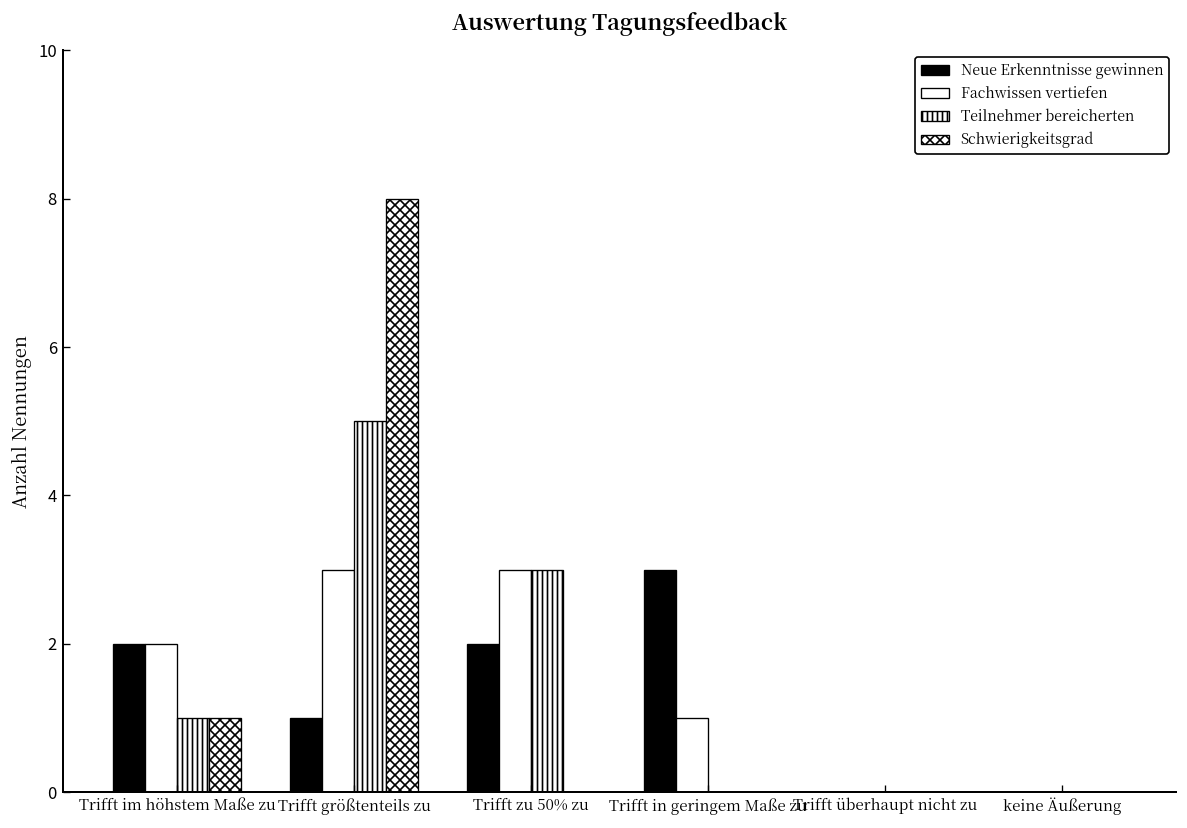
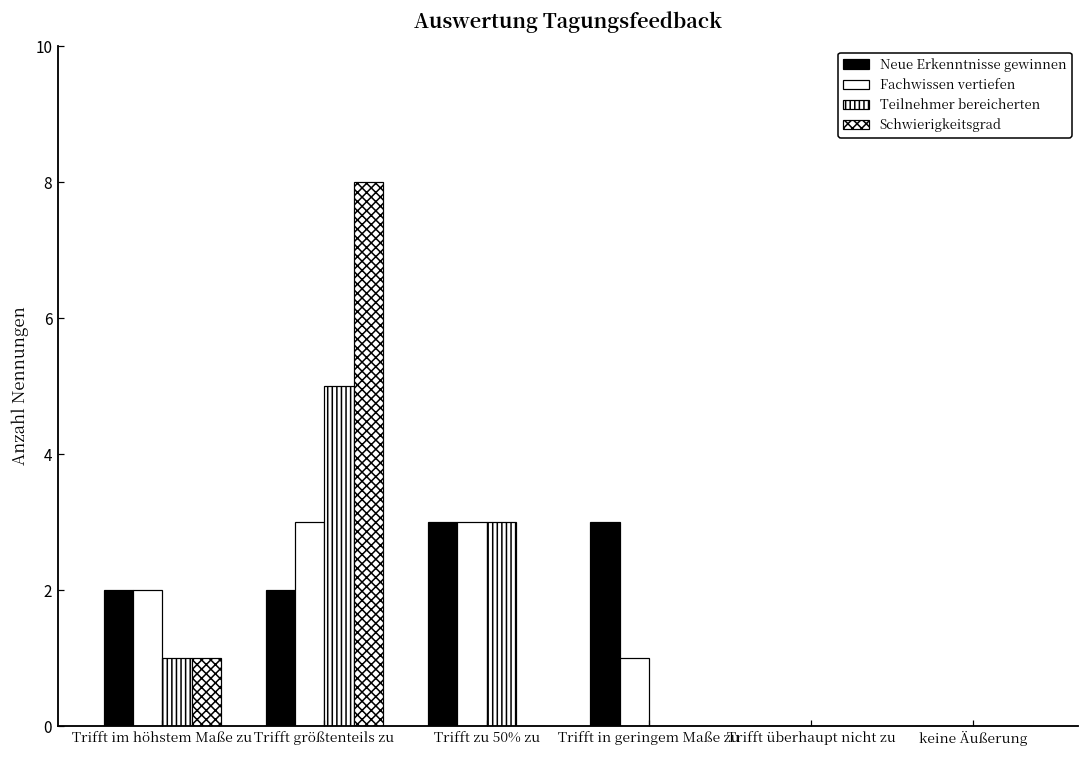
Neue Erkenntnisse gewinnen, Trifft größtenteils zu: 1 -> 2
Neue Erkenntnisse gewinnen, Trifft zu 50% zu: 2 -> 3
